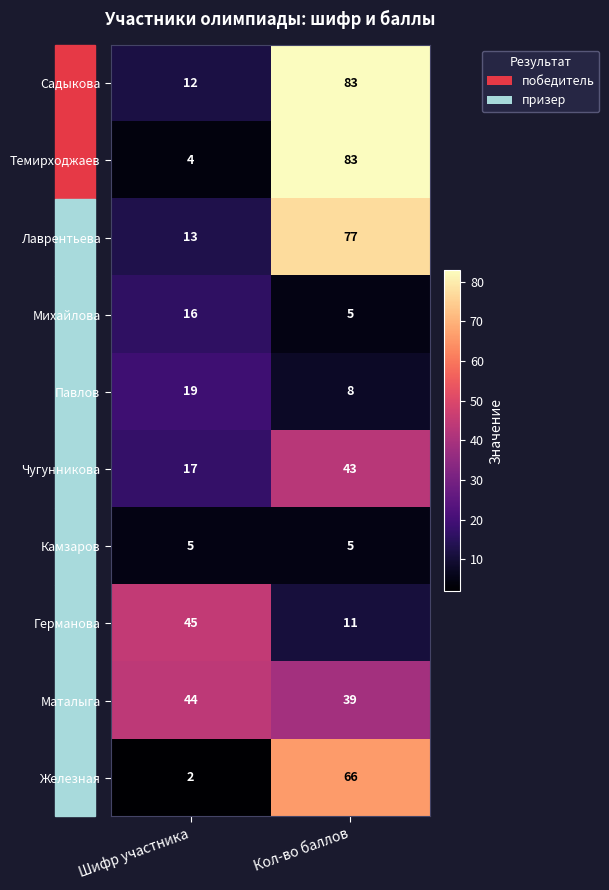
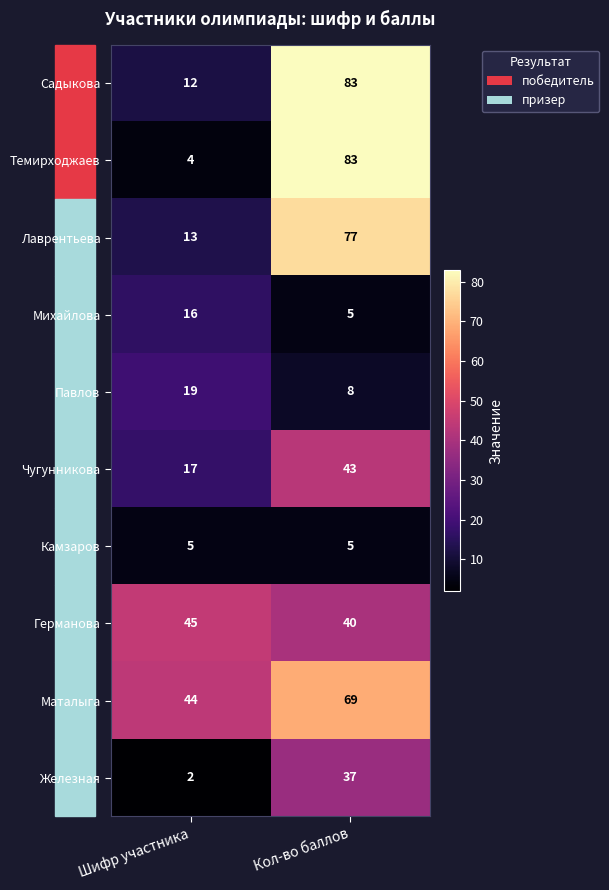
Германова, Кол-во баллов: 11 -> 40
Маталыга, Кол-во баллов: 39 -> 69
Железная, Кол-во баллов: 66 -> 37
